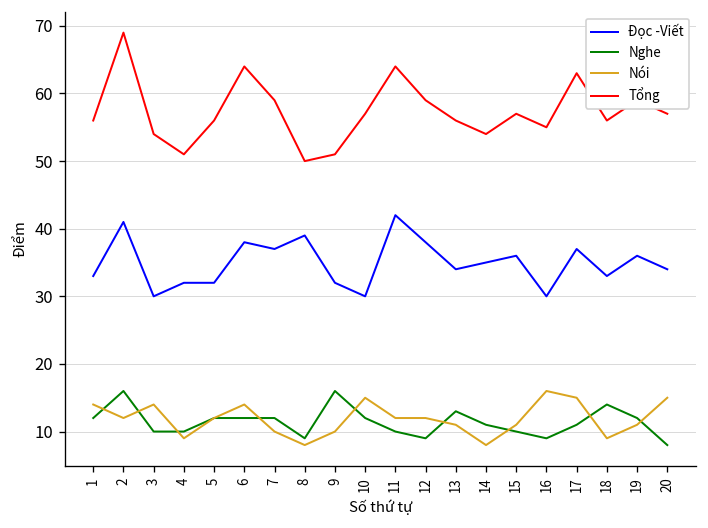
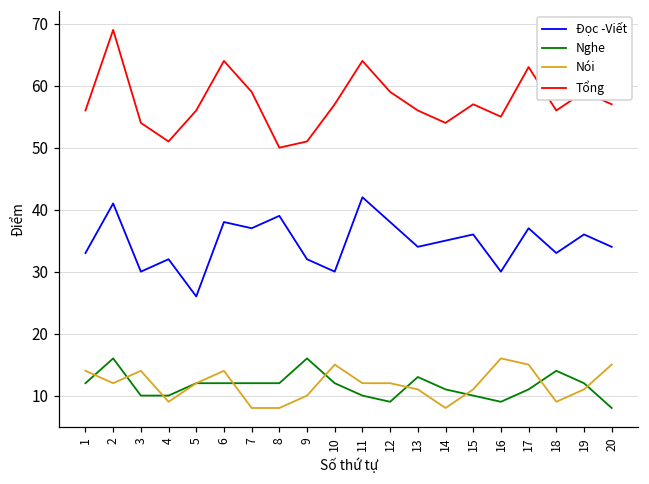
Đọc -Viết, 5: 32 -> 26
Nói, 7: 10 -> 8
Nghe, 8: 9 -> 12
